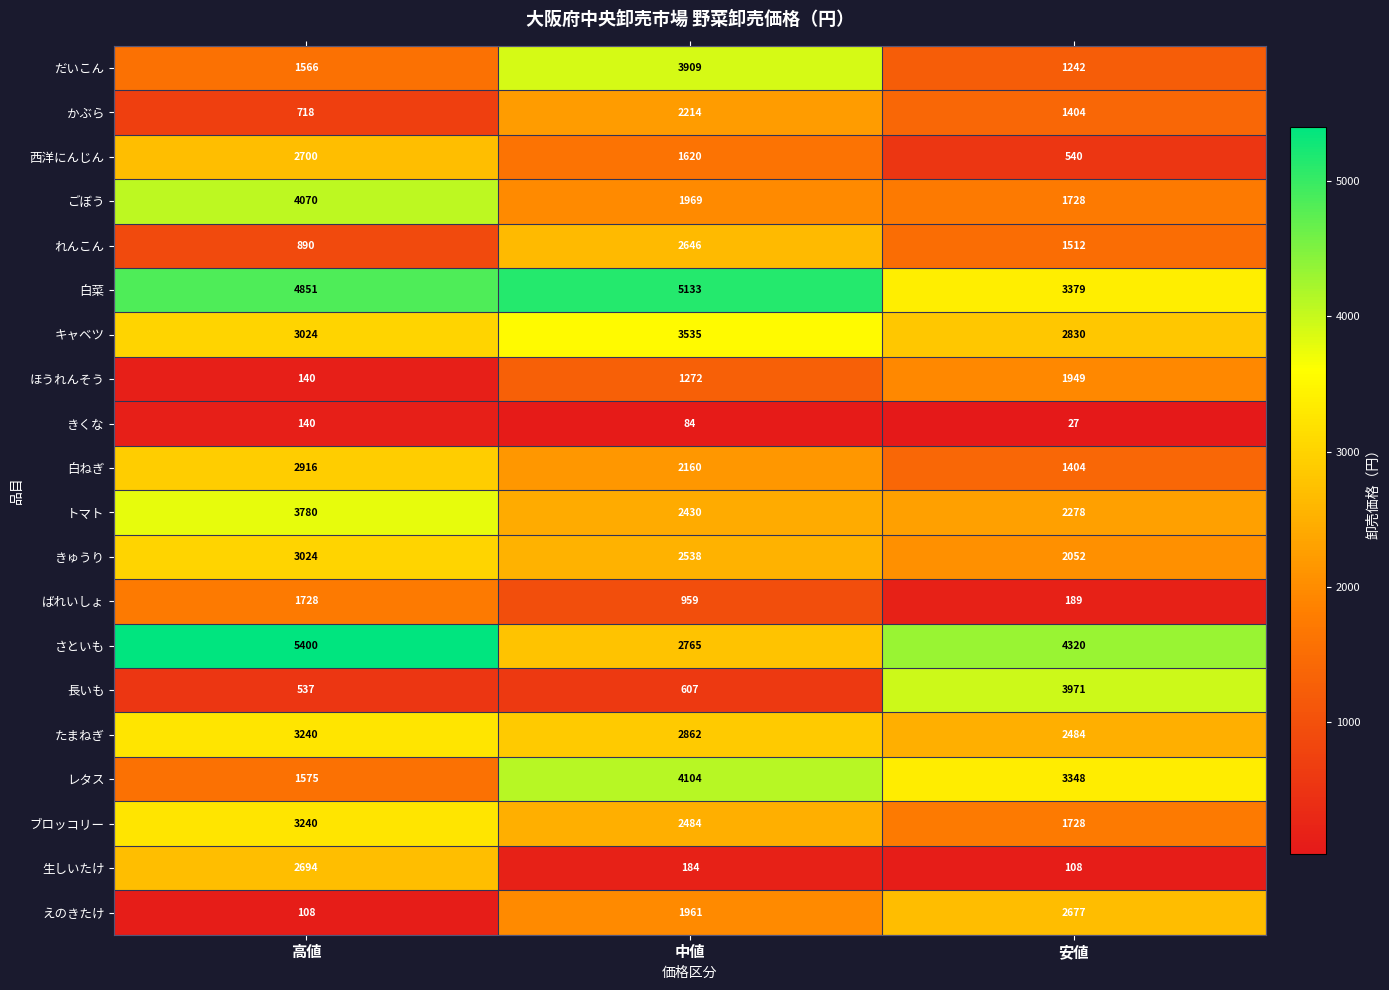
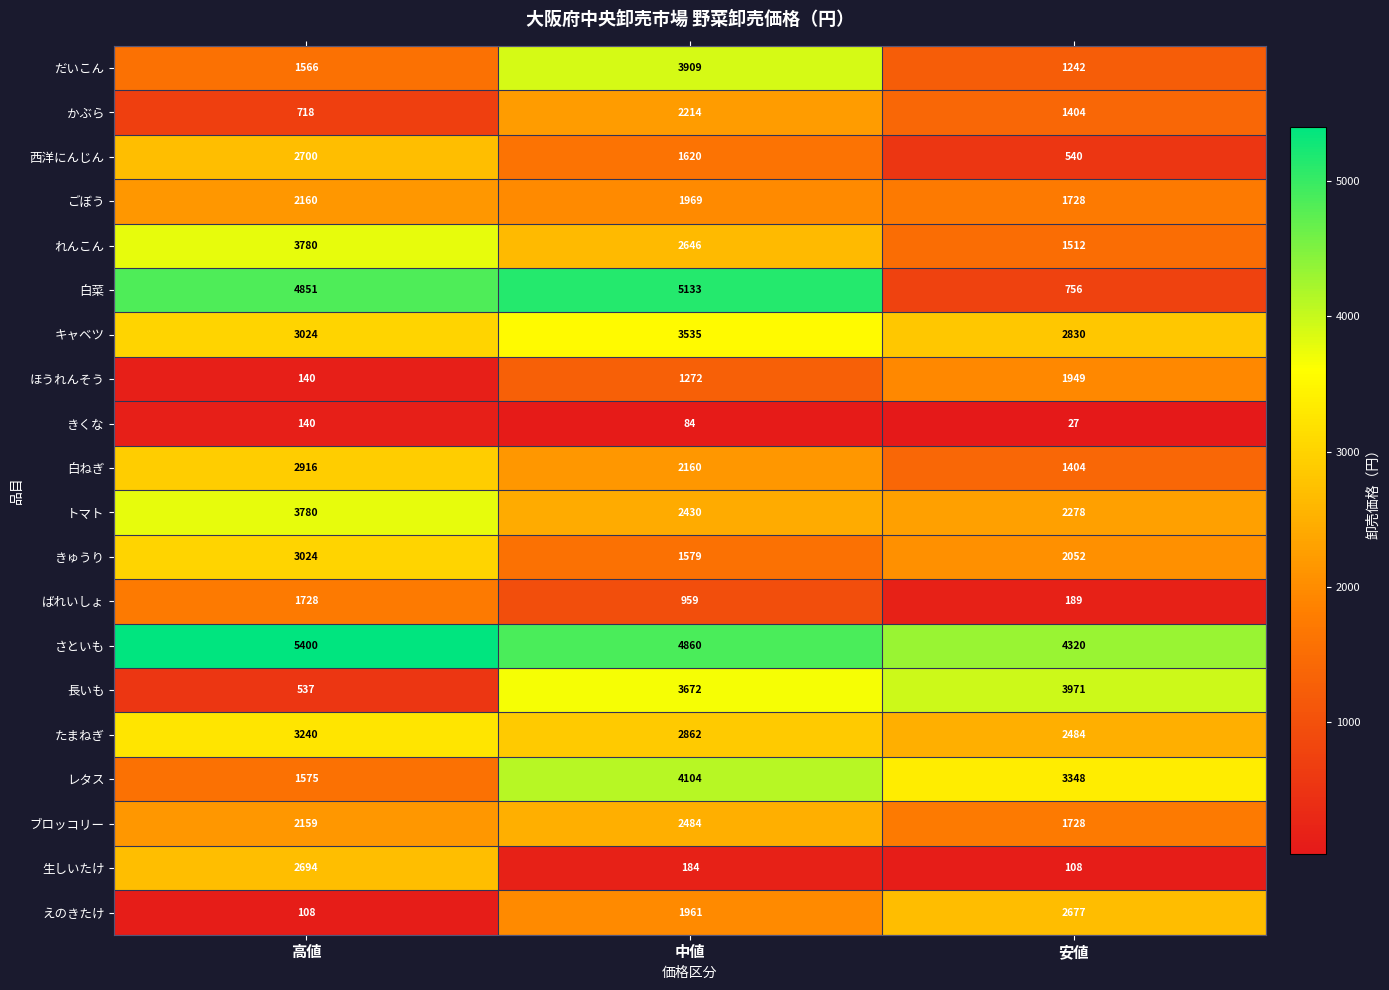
ごぼう, 高値: 4070 -> 2160
れんこん, 高値: 890 -> 3780
白菜, 安値: 3379 -> 756
きゅうり, 中値: 2538 -> 1579
さといも, 中値: 2765 -> 4860
長いも, 中値: 607 -> 3672
ブロッコリー, 高値: 3240 -> 2159
